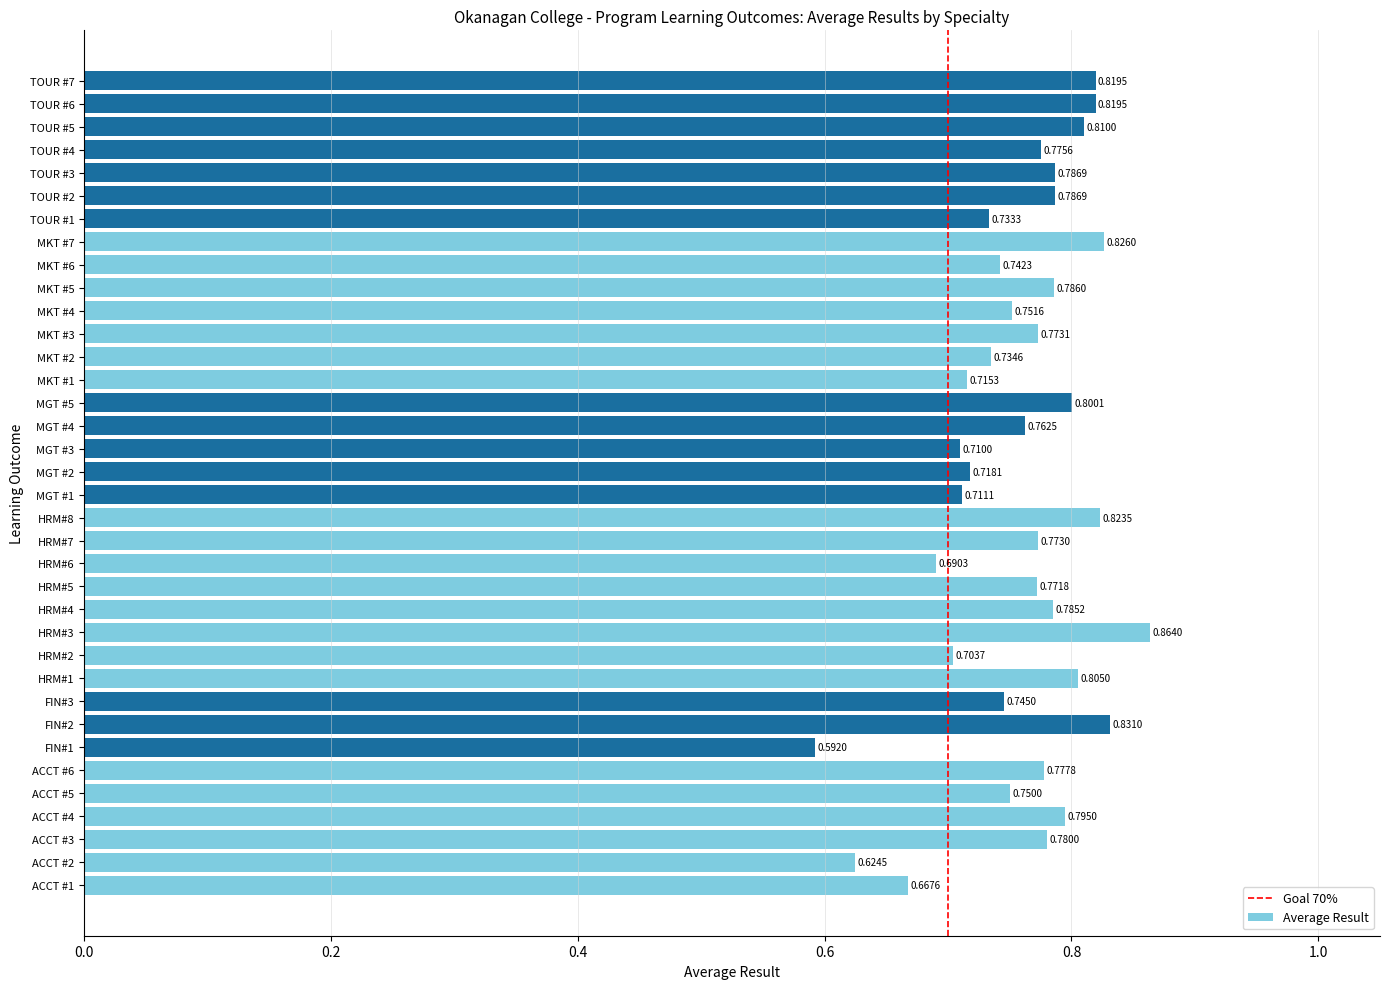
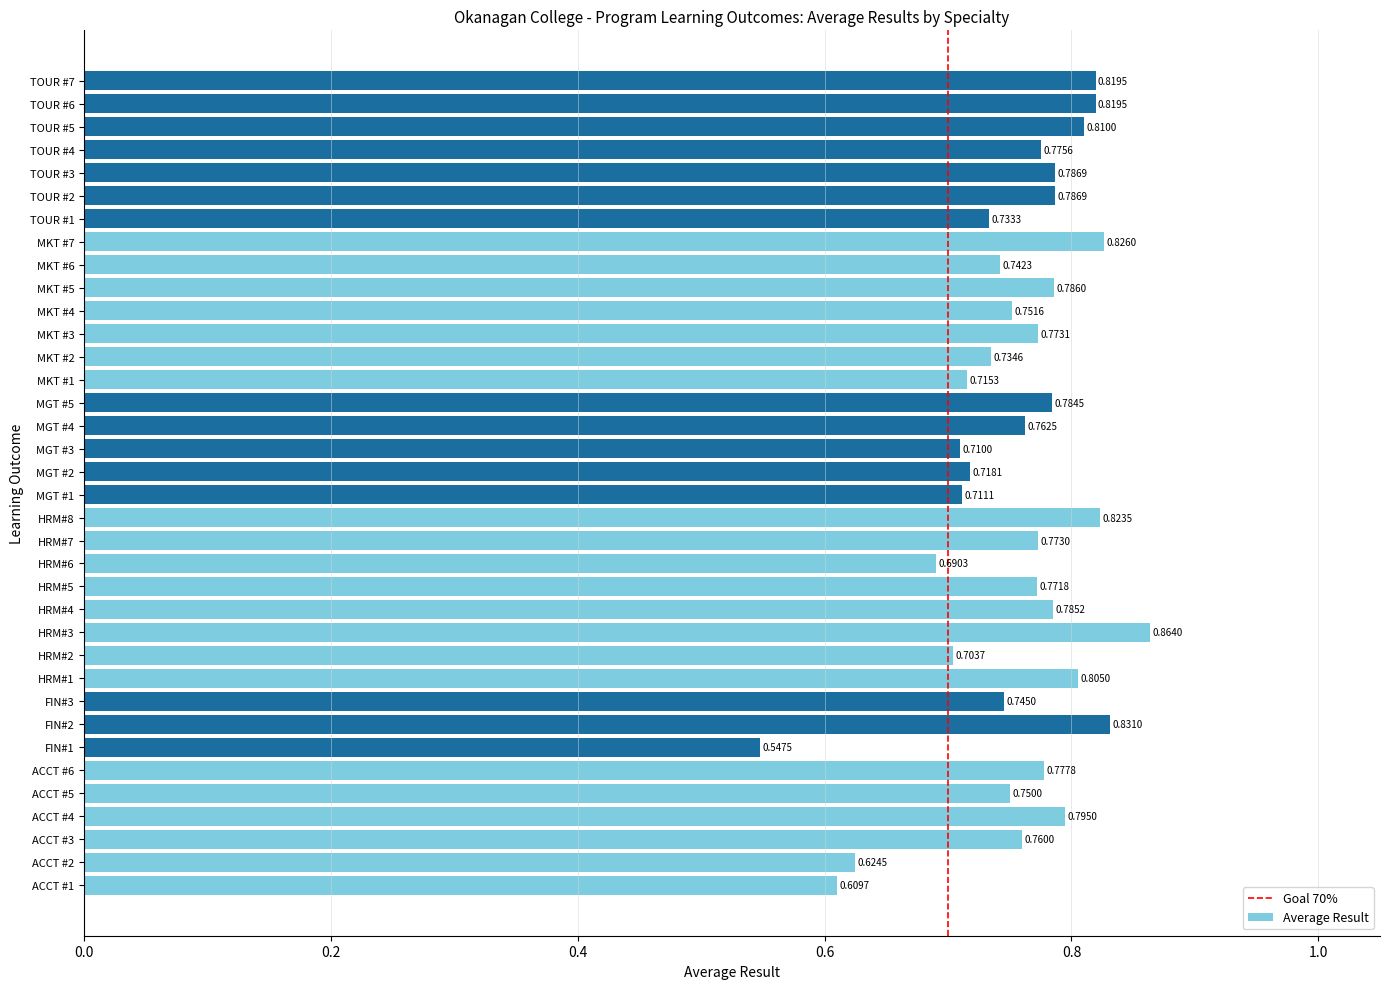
MGT #5: 0.8001 -> 0.7845
FIN#1: 0.5920 -> 0.5475
ACCT #3: 0.7800 -> 0.7600
ACCT #1: 0.6676 -> 0.6097
